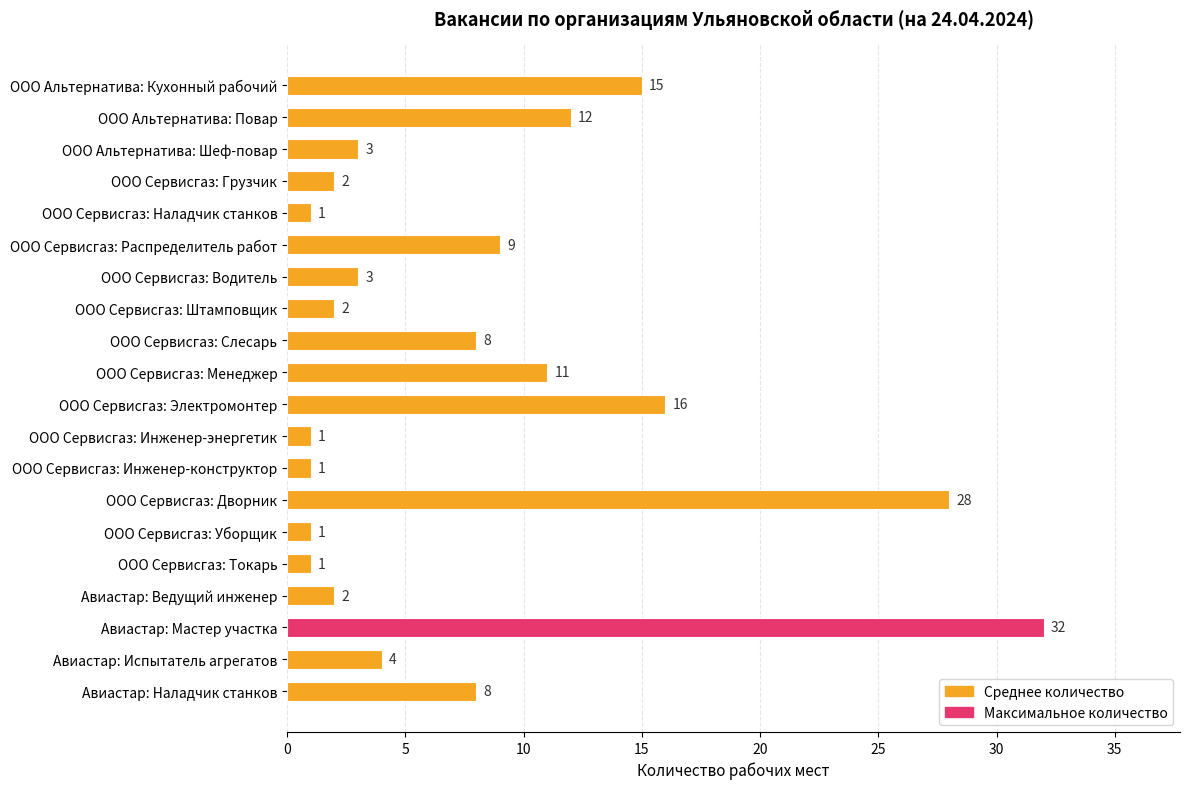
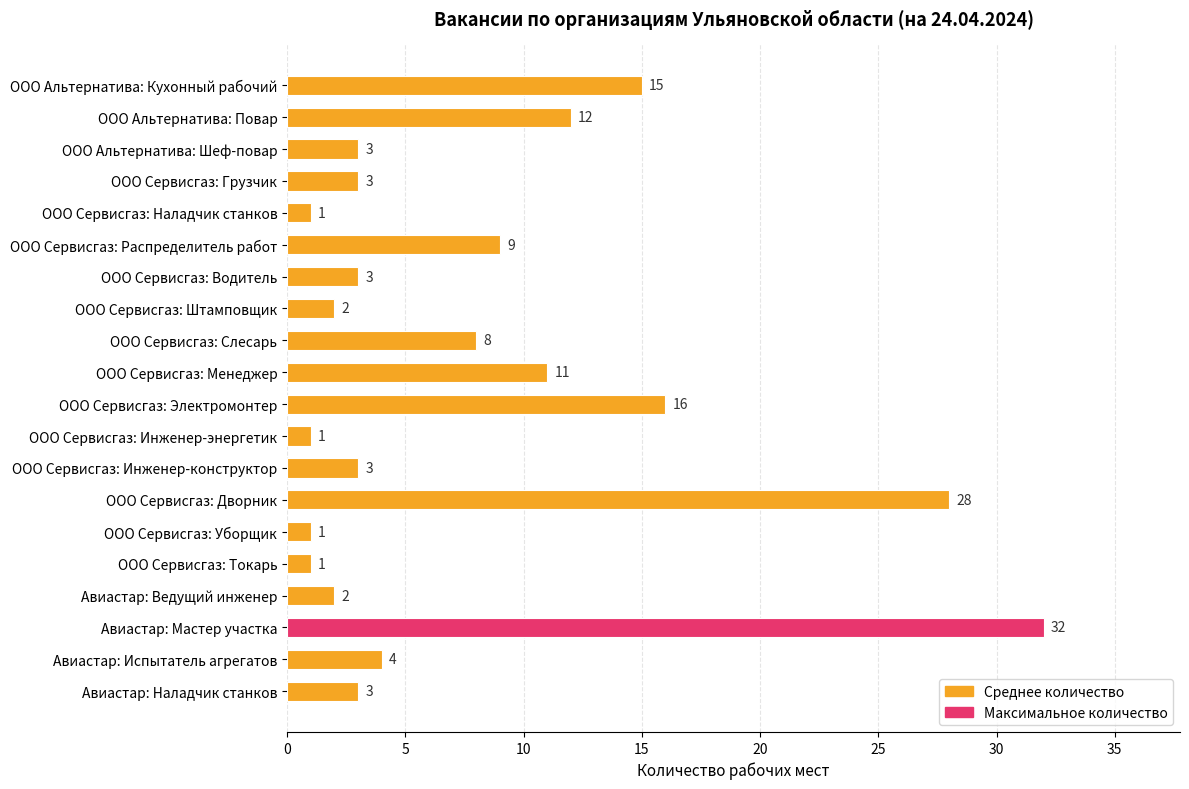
ООО Сервисгаз: Грузчик: 2 -> 3
ООО Сервисгаз: Инженер-конструктор: 1 -> 3
Авиастар: Наладчик станков: 8 -> 3
